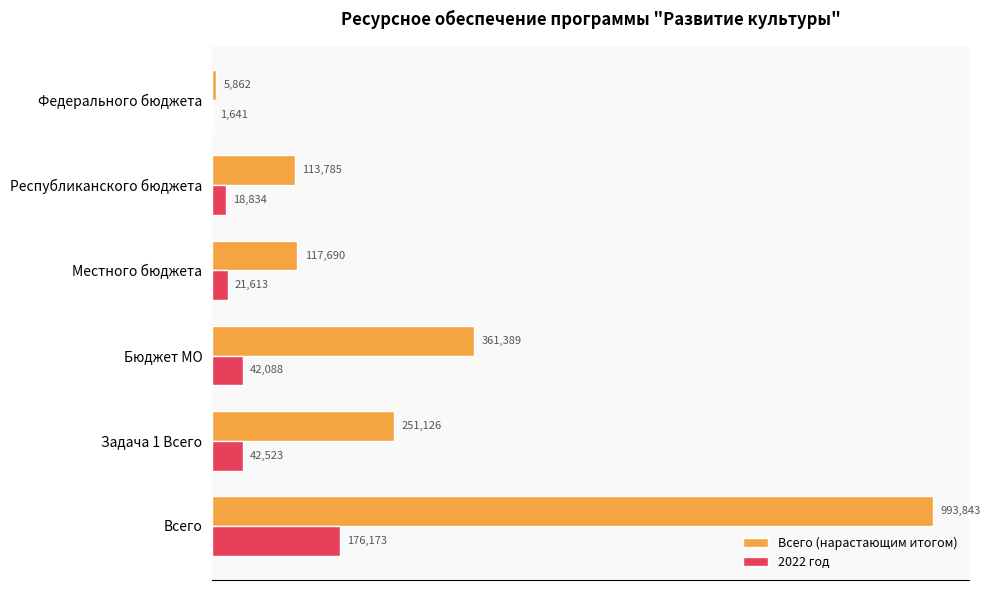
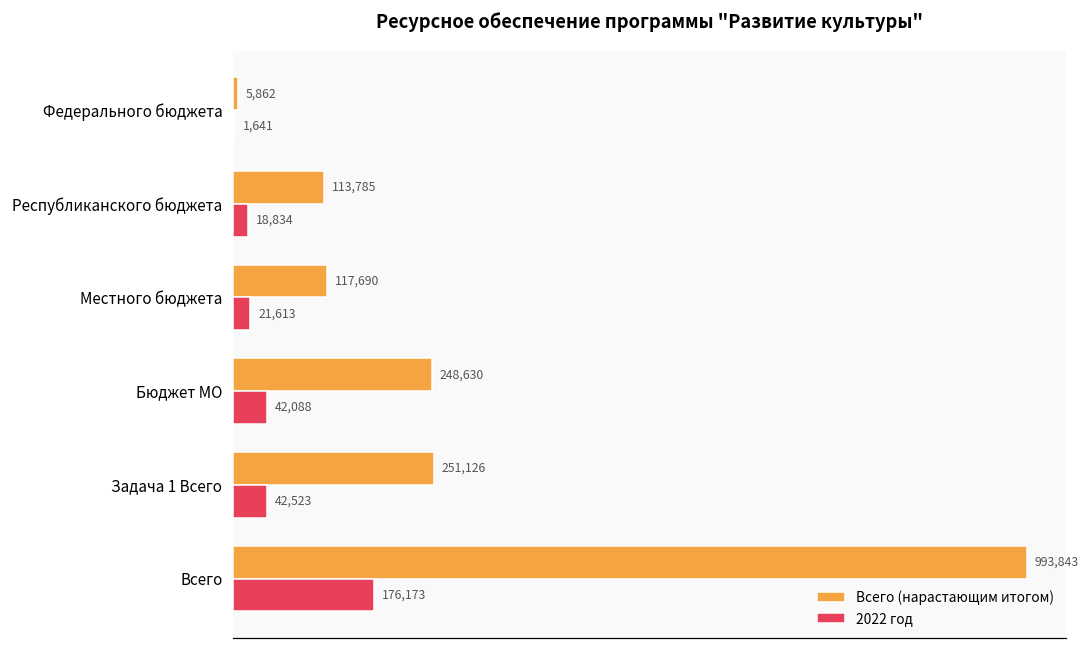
Всего (нарастающим итогом), Бюджет МО: 361,389 -> 248,630
